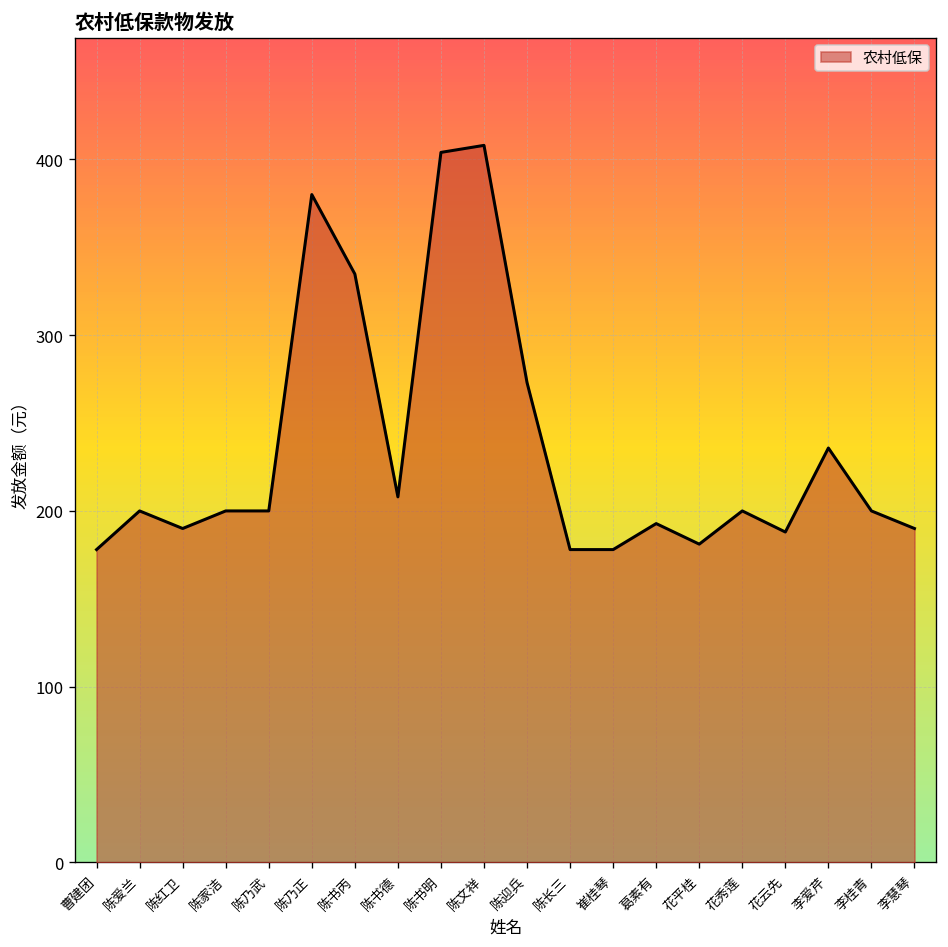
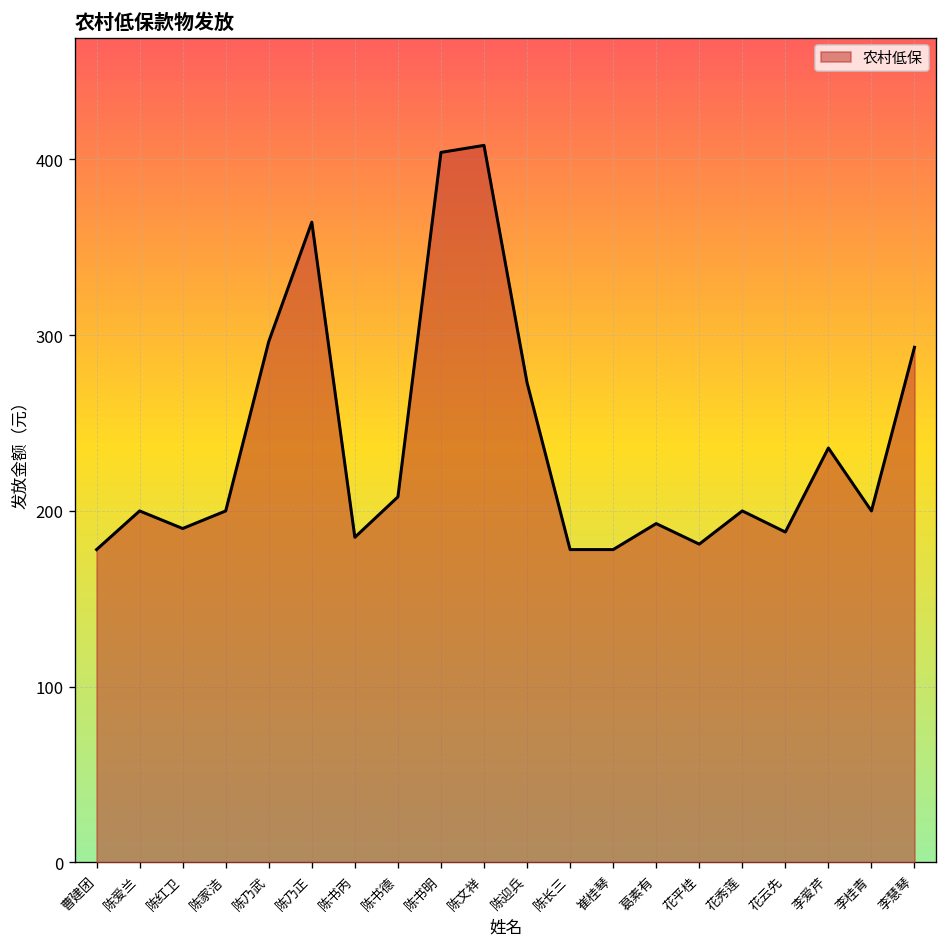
陈乃武: 200 -> 296
陈乃正: 380 -> 364
陈书丙: 335 -> 185
李慧琴: 190 -> 293
